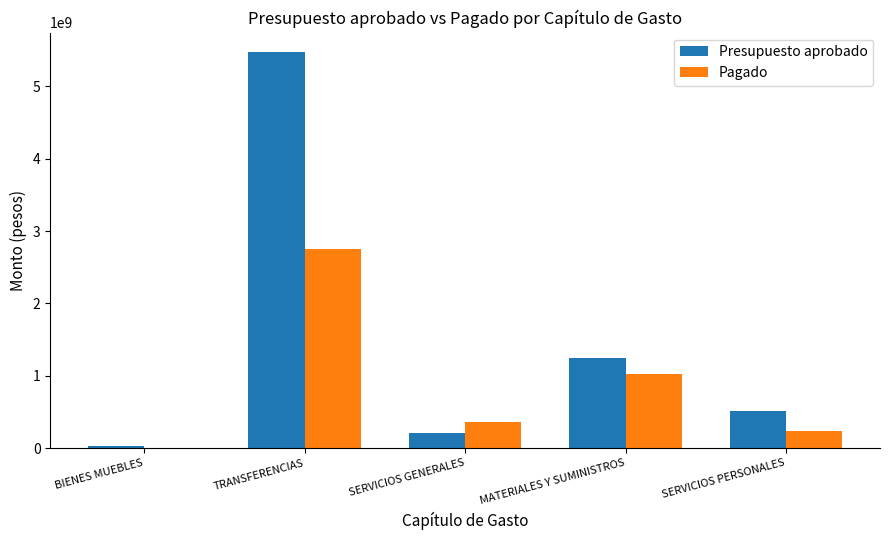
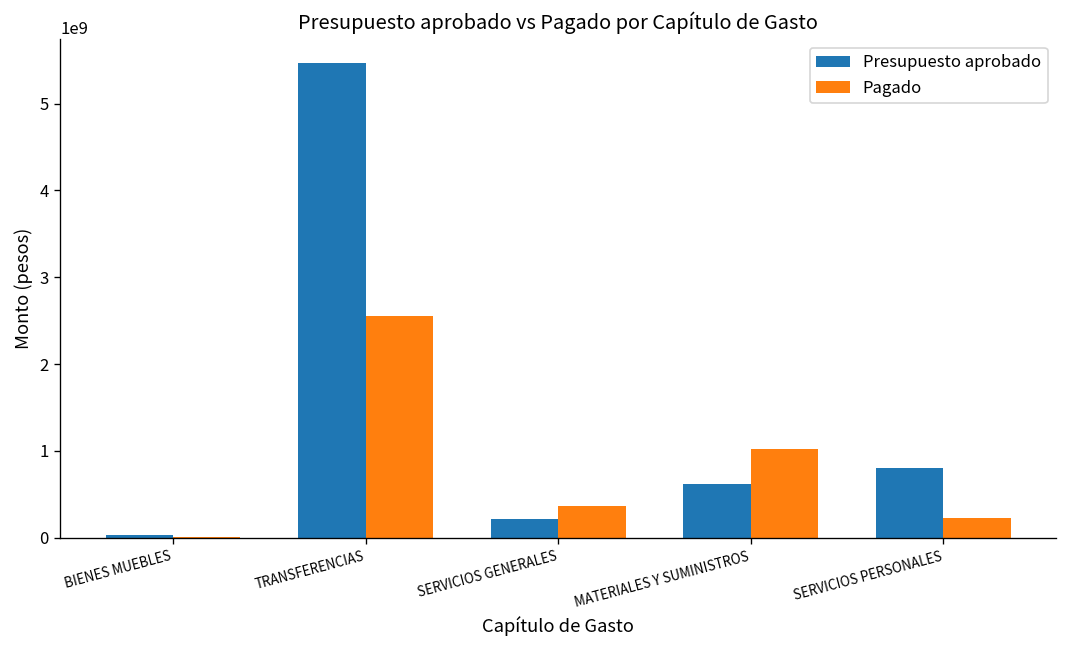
Pagado, TRANSFERENCIAS: 2800000000 -> 2500000000
Presupuesto aprobado, MATERIALES Y SUMINISTROS: 1200000000 -> 600000000
Presupuesto aprobado, SERVICIOS PERSONALES: 500000000 -> 800000000
